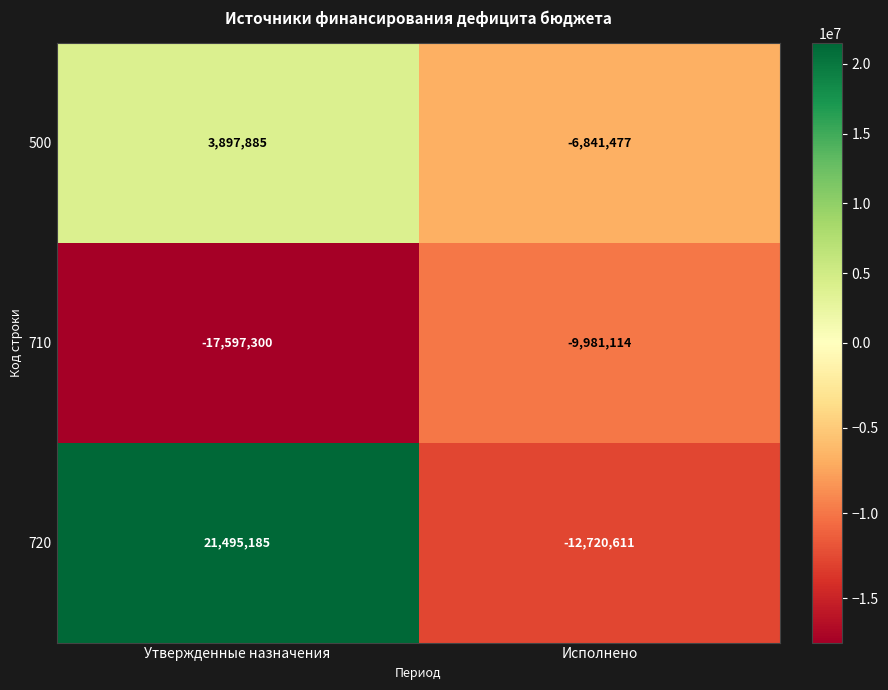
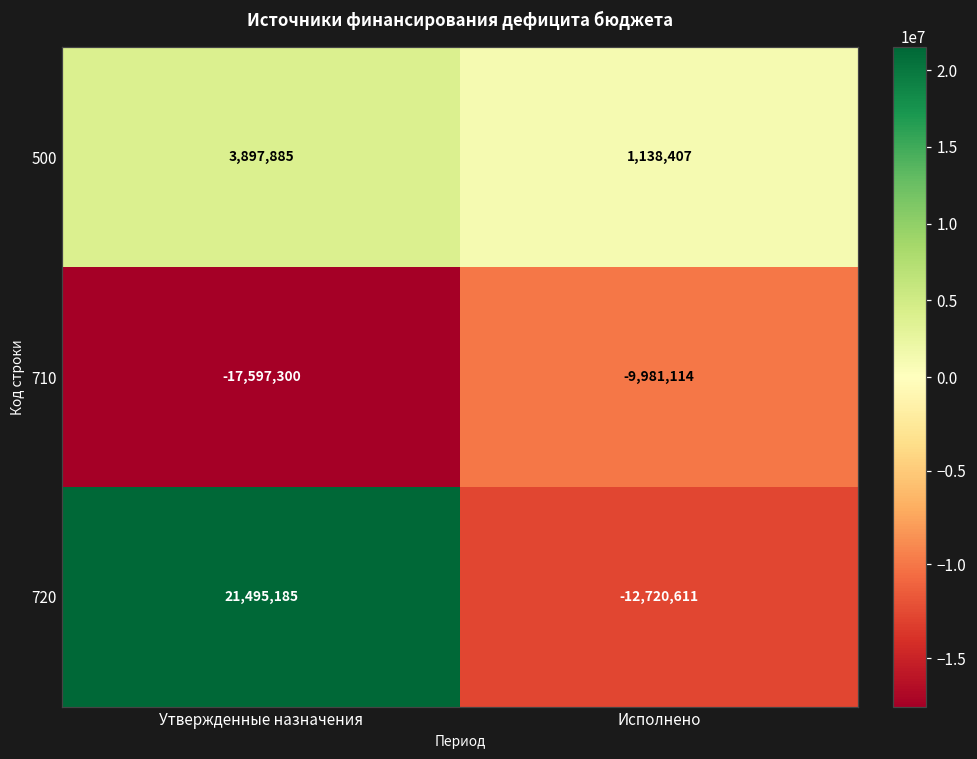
500, Исполнено: -6,841,477 -> 1,138,407
